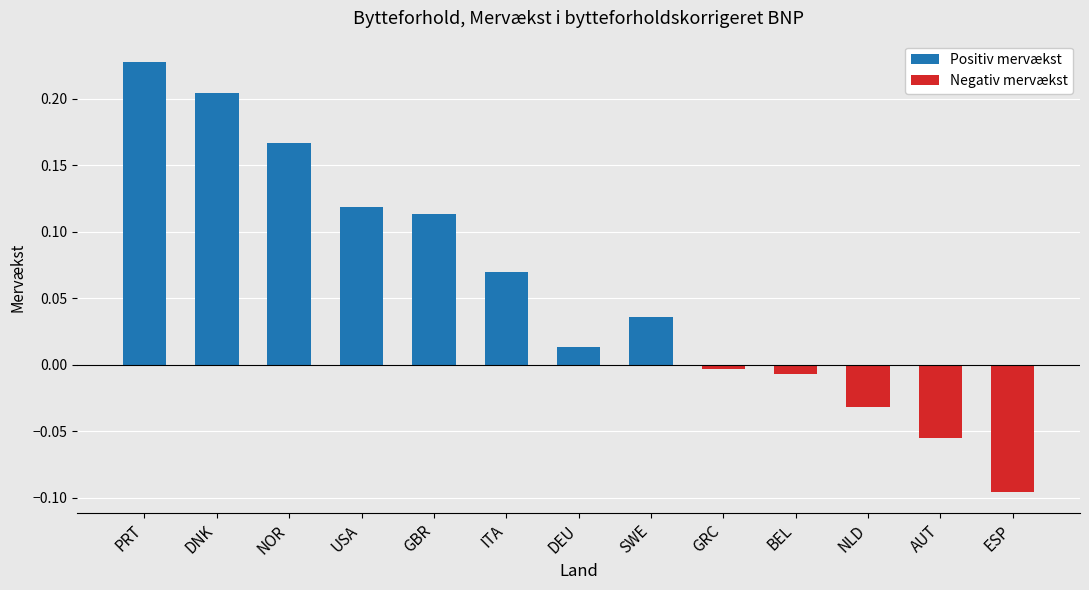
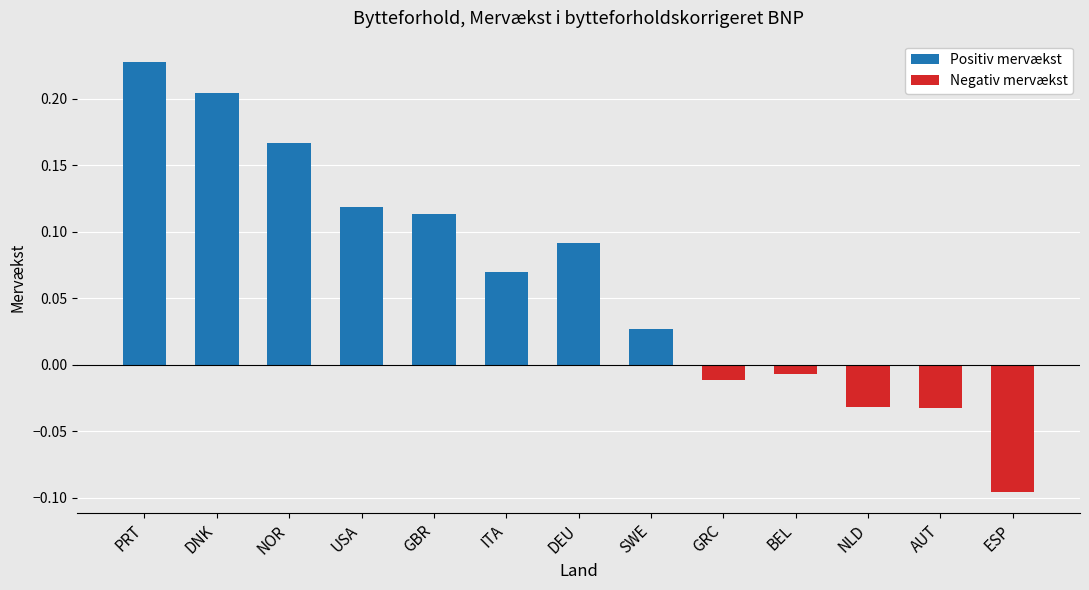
Positiv mervækst, DEU: 0.013 -> 0.091
Positiv mervækst, SWE: 0.036 -> 0.026
Negativ mervækst, GRC: -0.003 -> -0.012
Negativ mervækst, AUT: -0.055 -> -0.033
